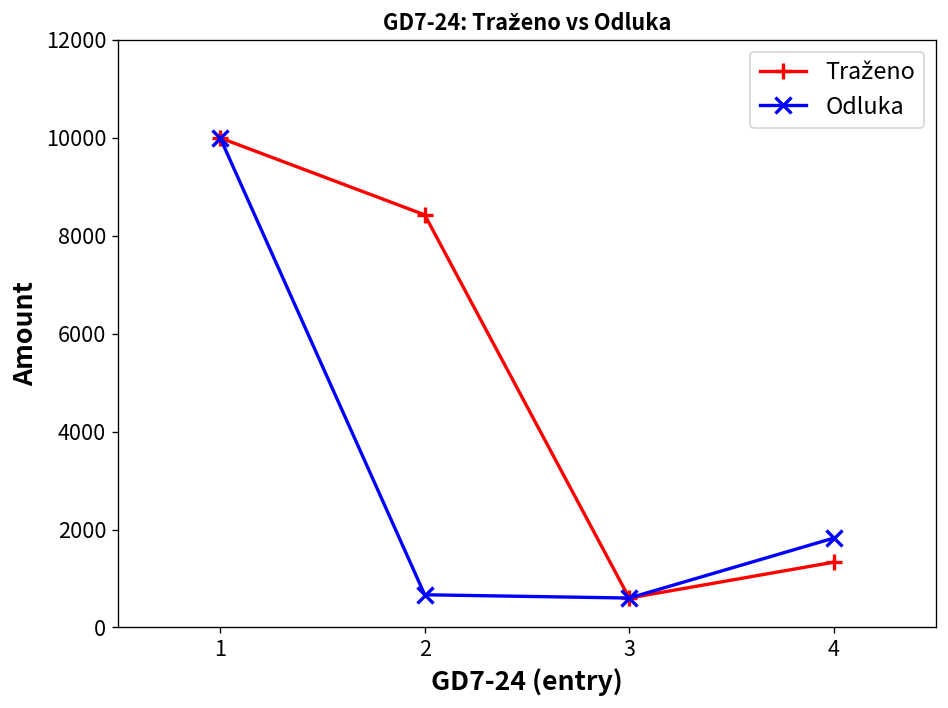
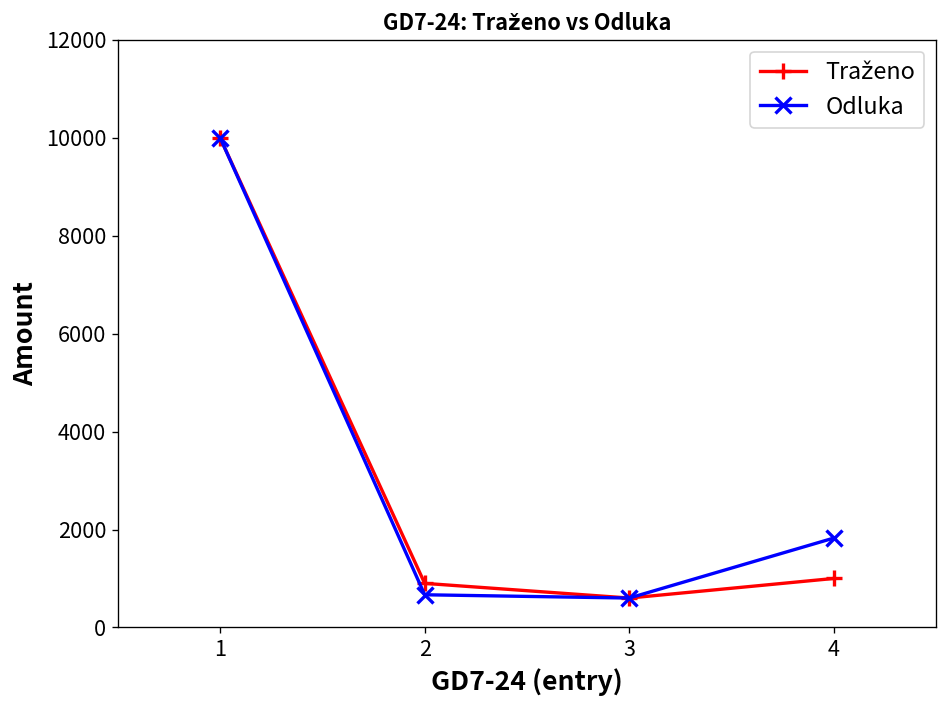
Traženo, 2: 8400 -> 900
Traženo, 4: 1300 -> 1000
